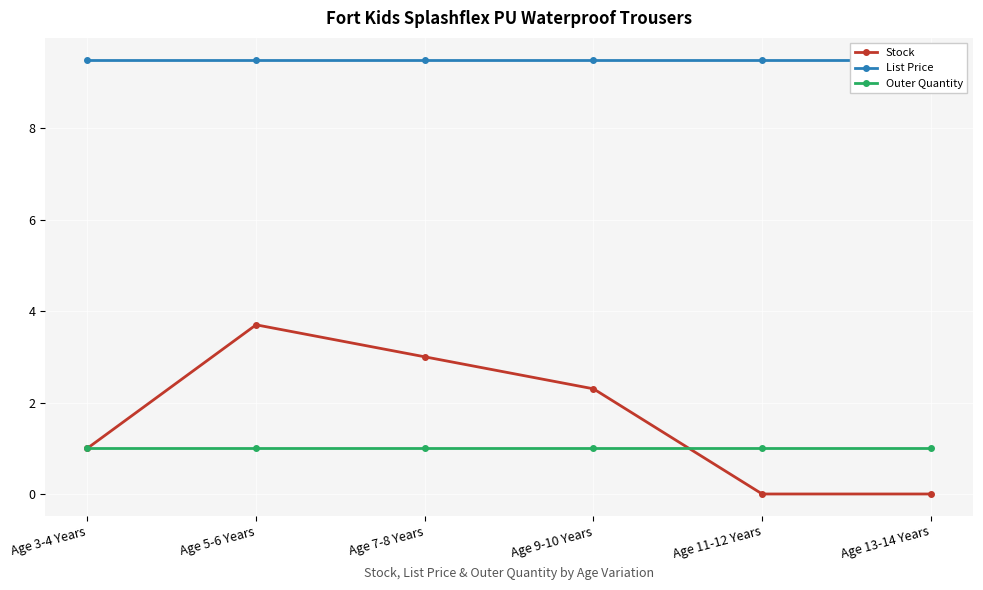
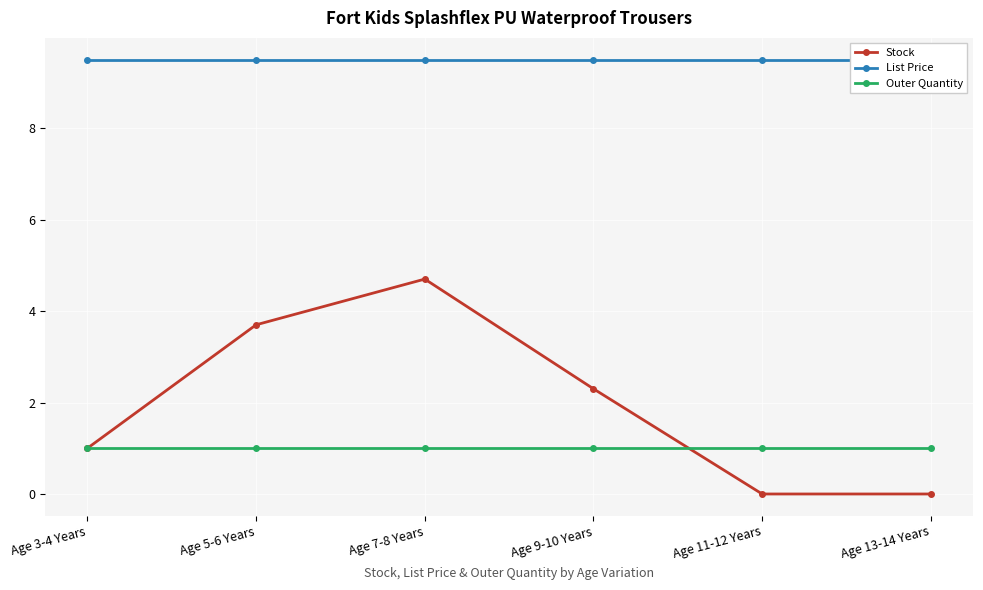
Stock, Age 7-8 Years: 3.0 -> 4.7
